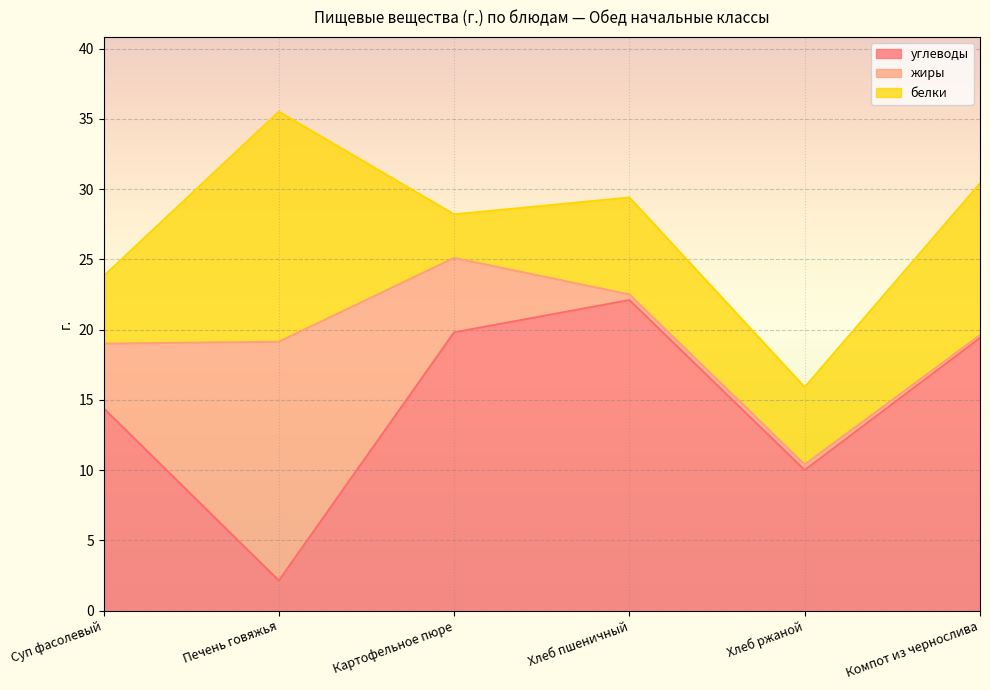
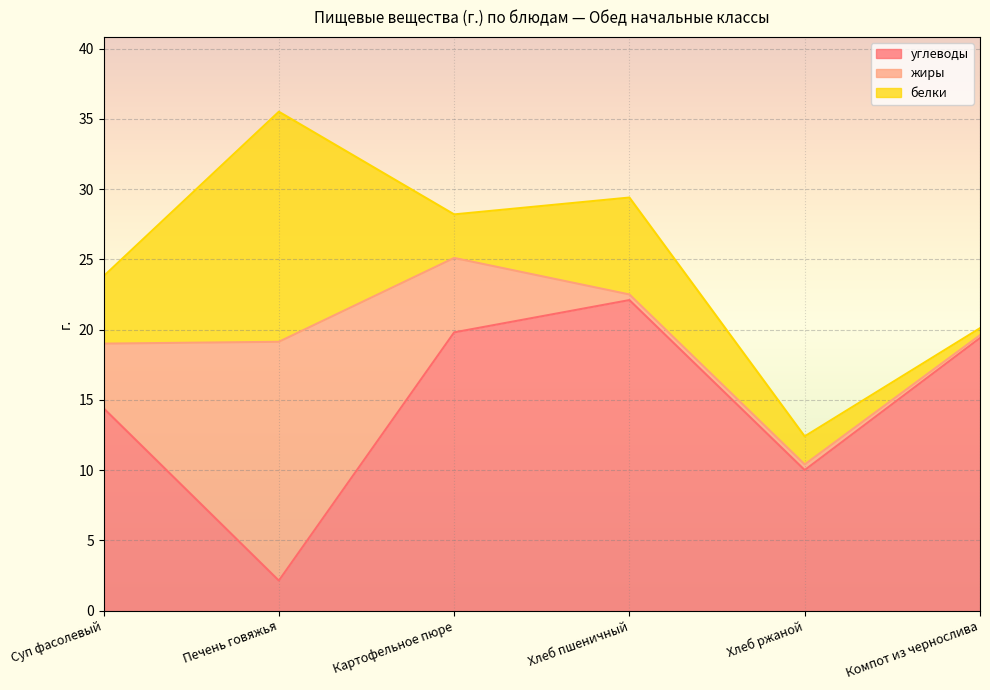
белки, Хлеб ржаной: 5.5 -> 2.0
белки, Компот из чернослива: 10.8 -> 0.5
